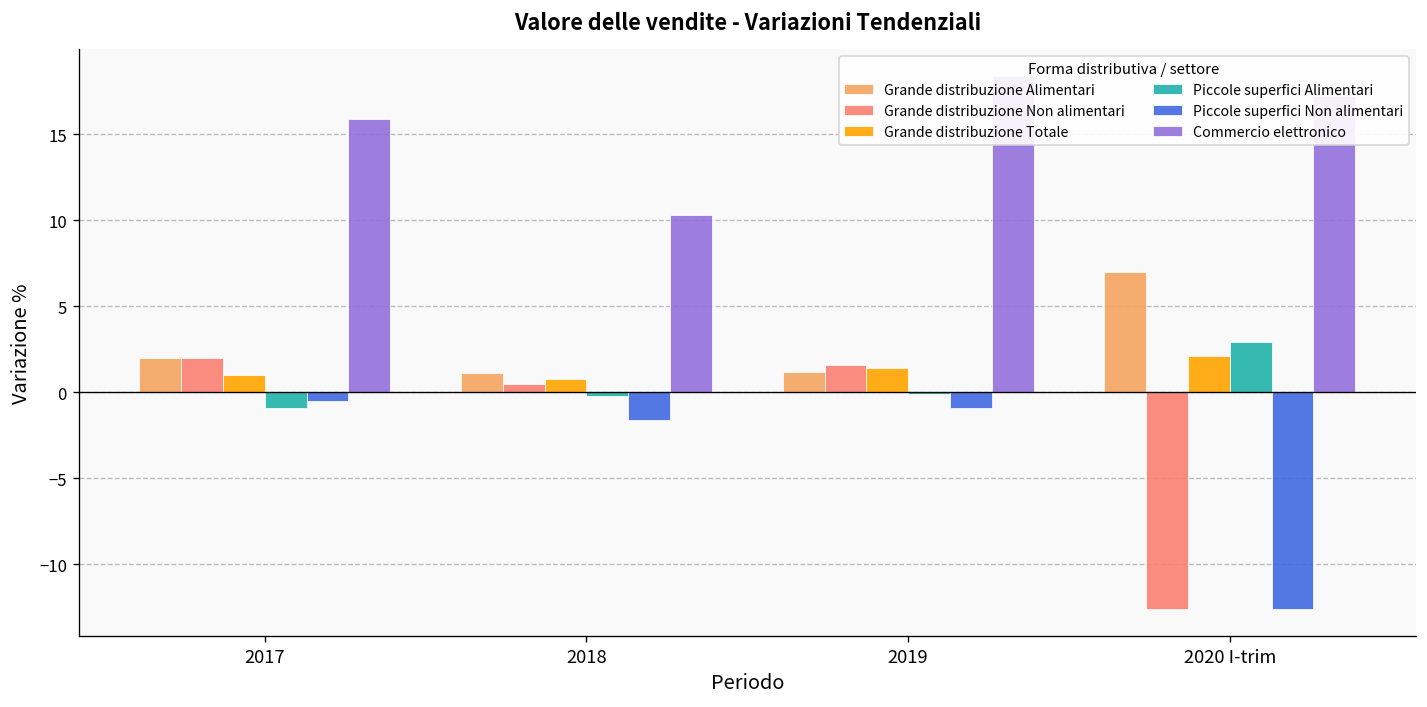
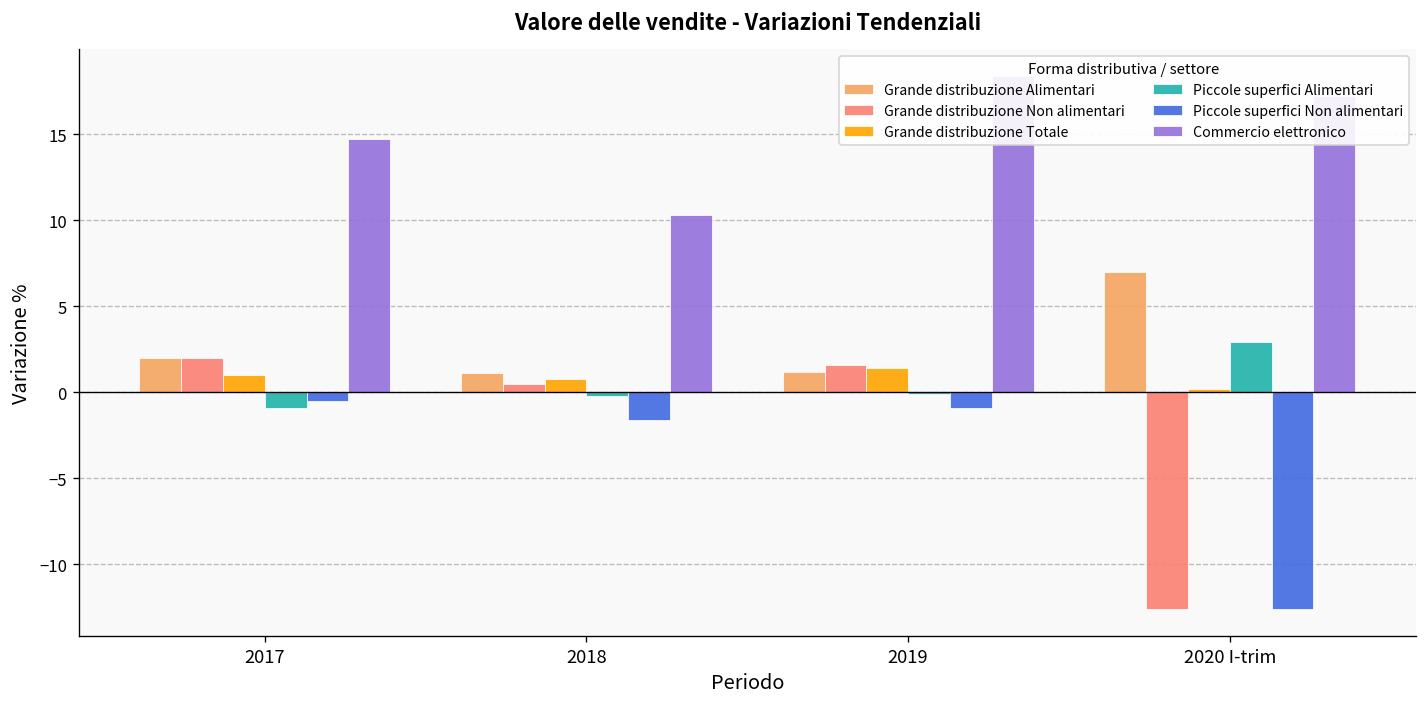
Commercio elettronico, 2017: 15.9 -> 14.7
Grande distribuzione Totale, 2020 I-trim: 2.1 -> 0.2
